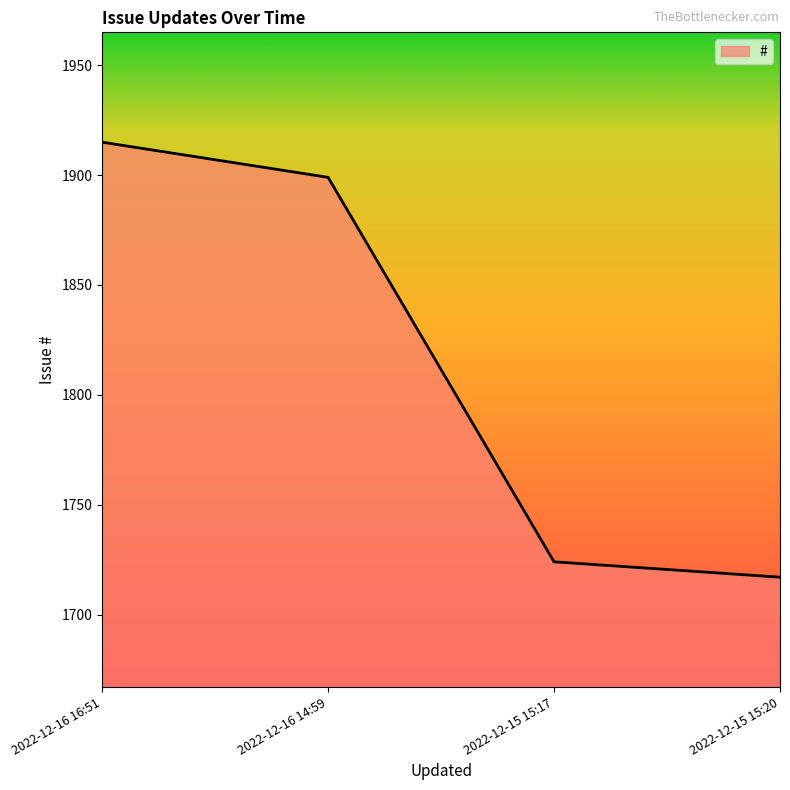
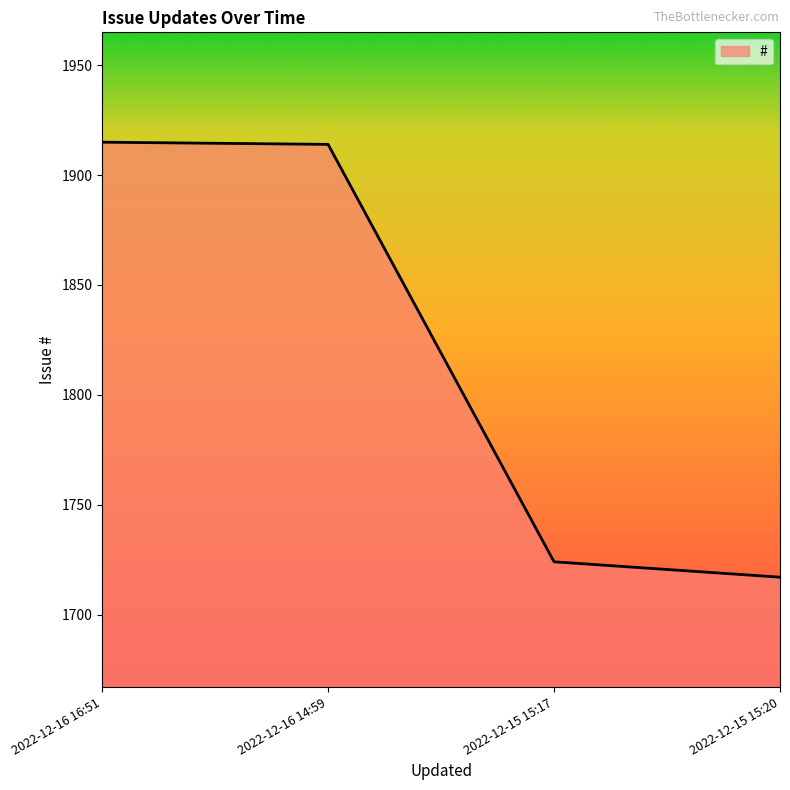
2022-12-16 14:59: 1899 -> 1914
